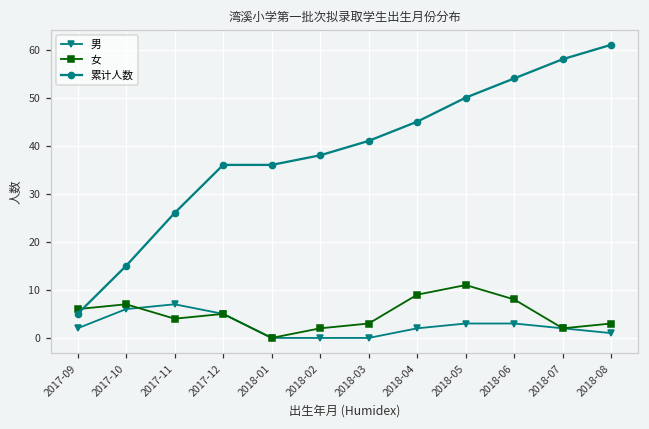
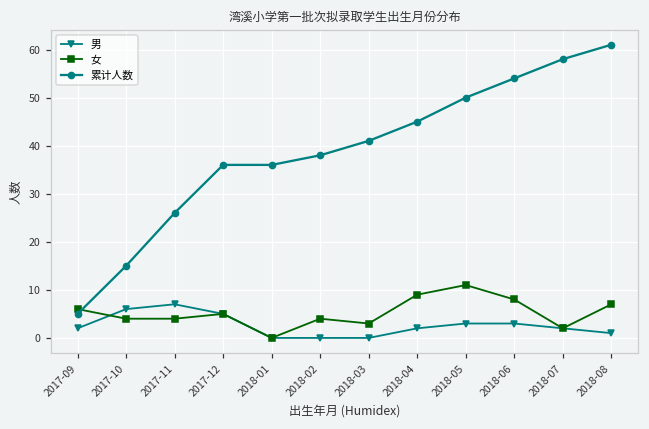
女, 2017-10: 7 -> 4
女, 2018-02: 2 -> 4
女, 2018-08: 3 -> 7
